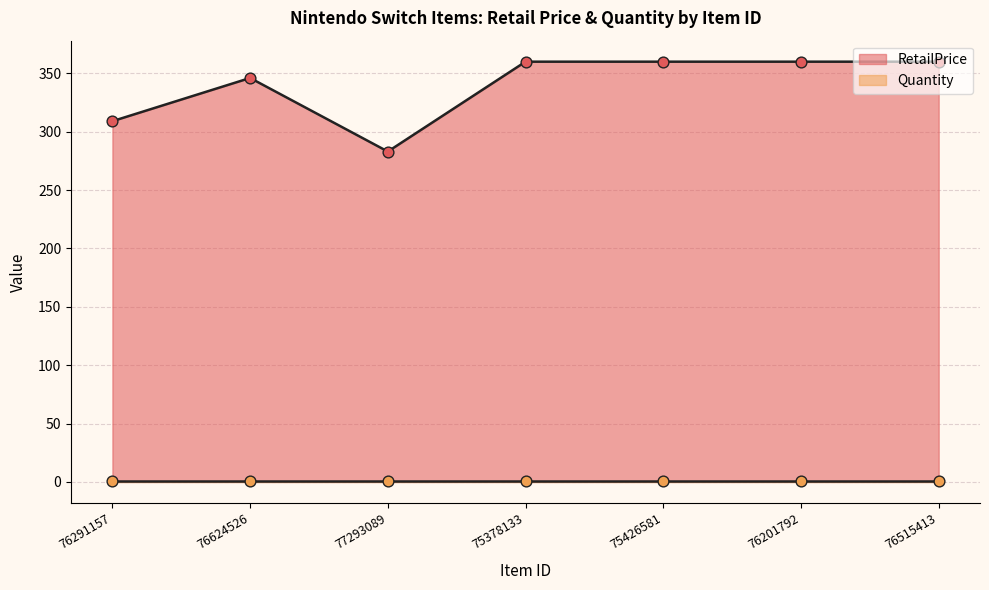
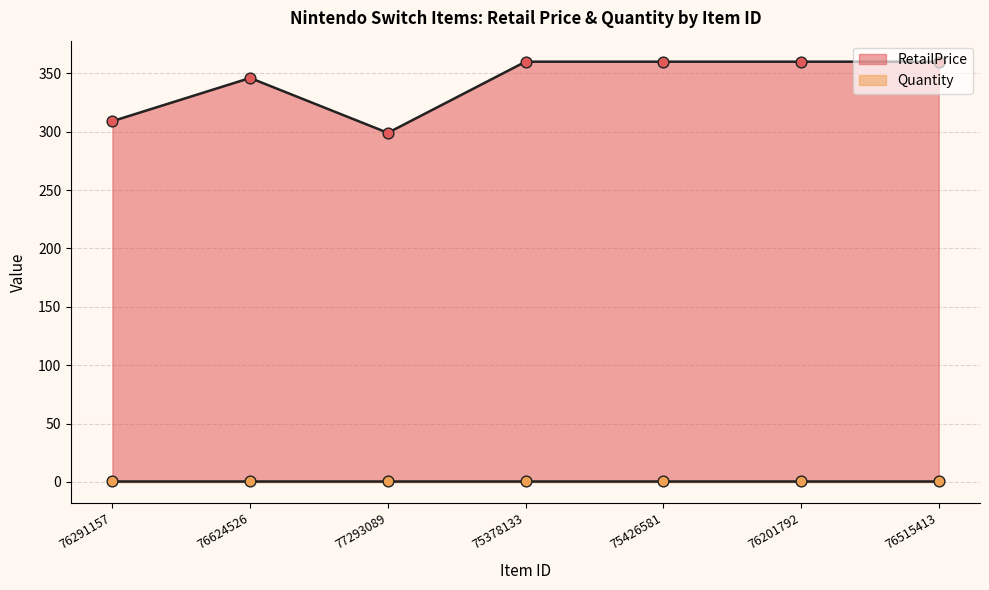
RetailPrice, 77293089: 283 -> 299
